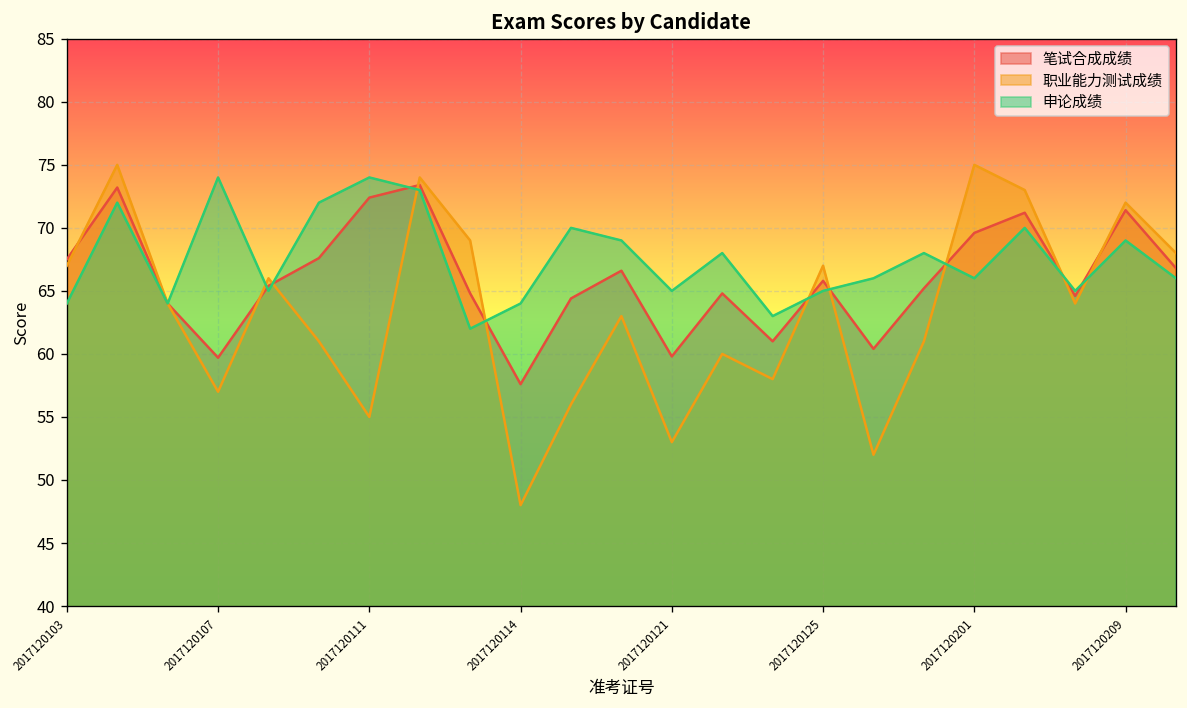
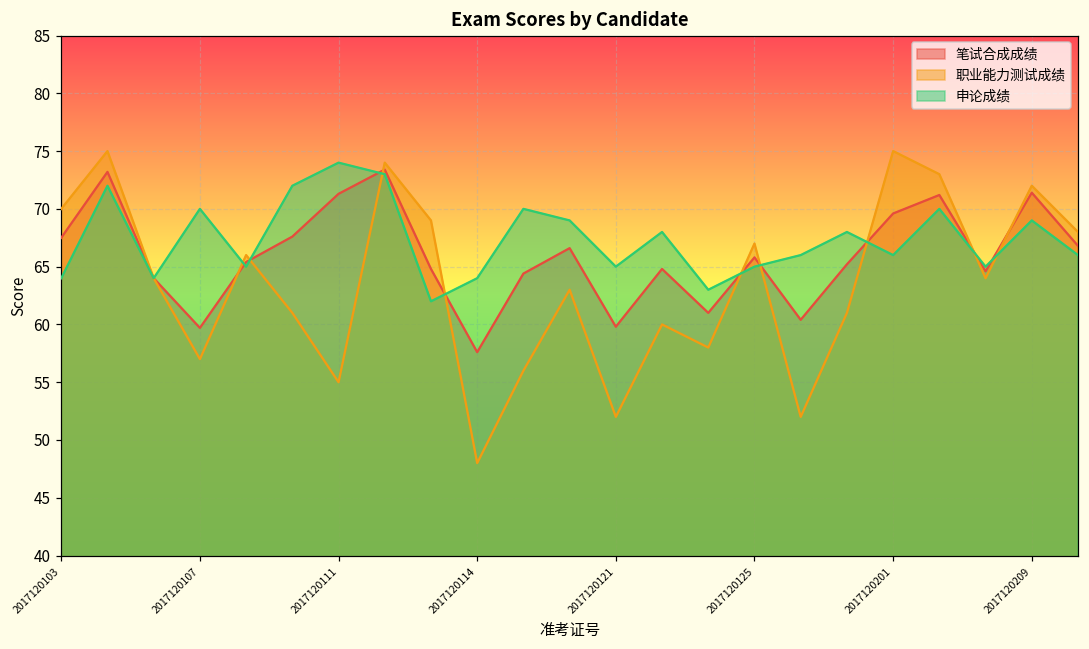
职业能力测试成绩, 2017120103: 67 -> 70
申论成绩, 2017120107: 74 -> 70
笔试合成成绩, 2017120111: 72.4 -> 71.3
职业能力测试成绩, 2017120121: 53 -> 52
